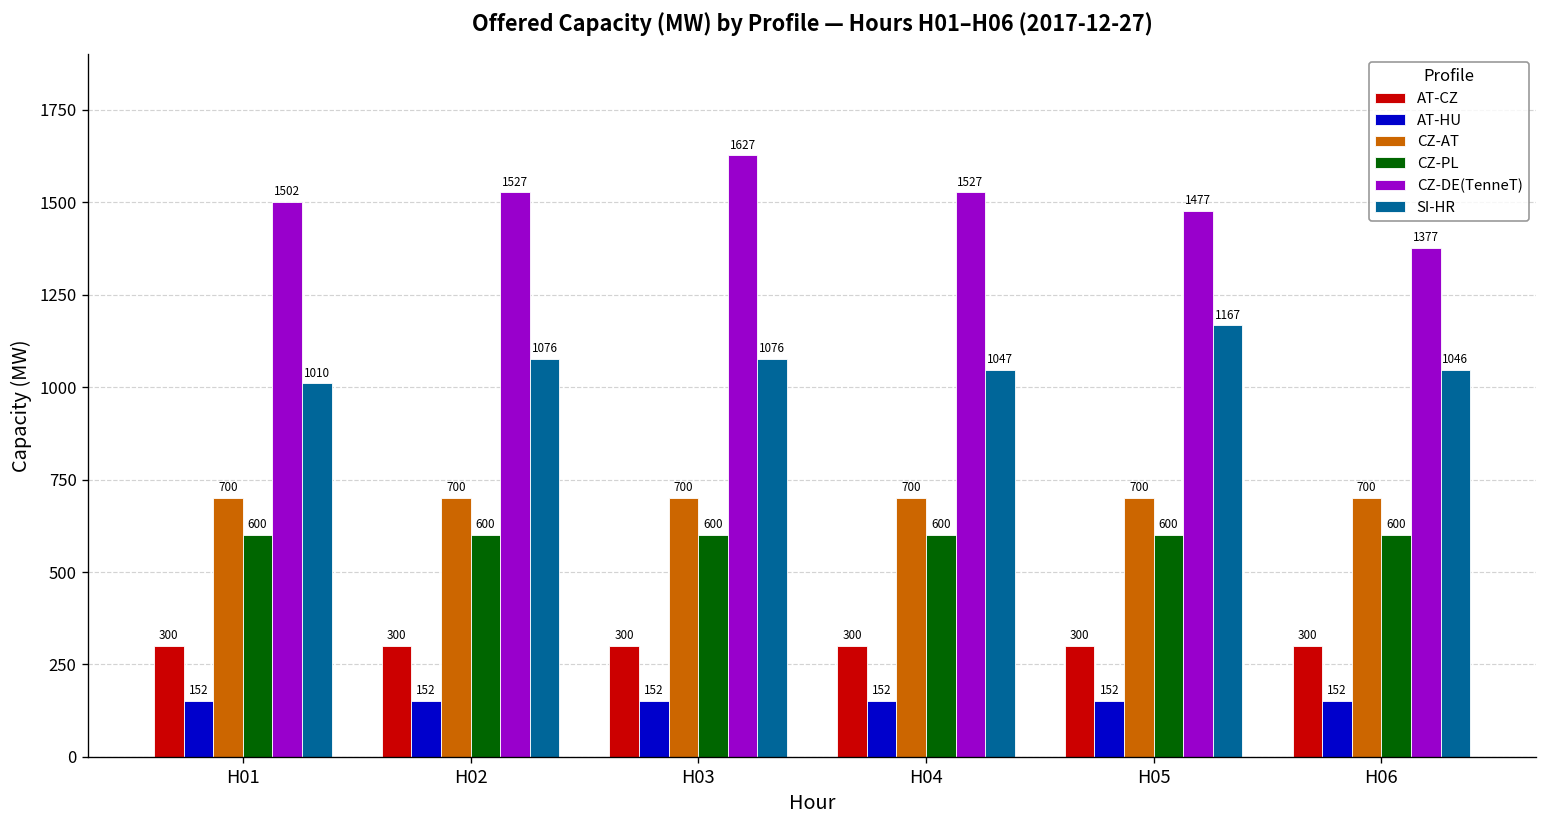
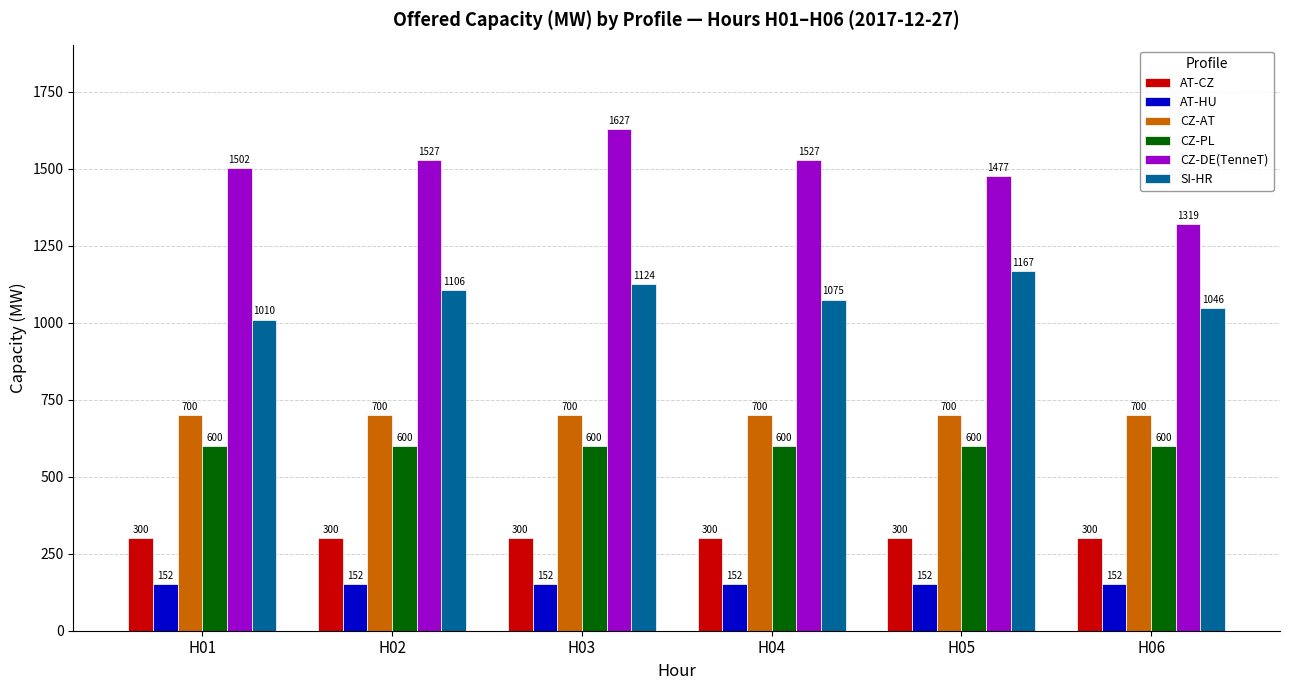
SI-HR, H02: 1076 -> 1106
SI-HR, H03: 1076 -> 1124
SI-HR, H04: 1047 -> 1075
CZ-DE(TenneT), H06: 1377 -> 1319
